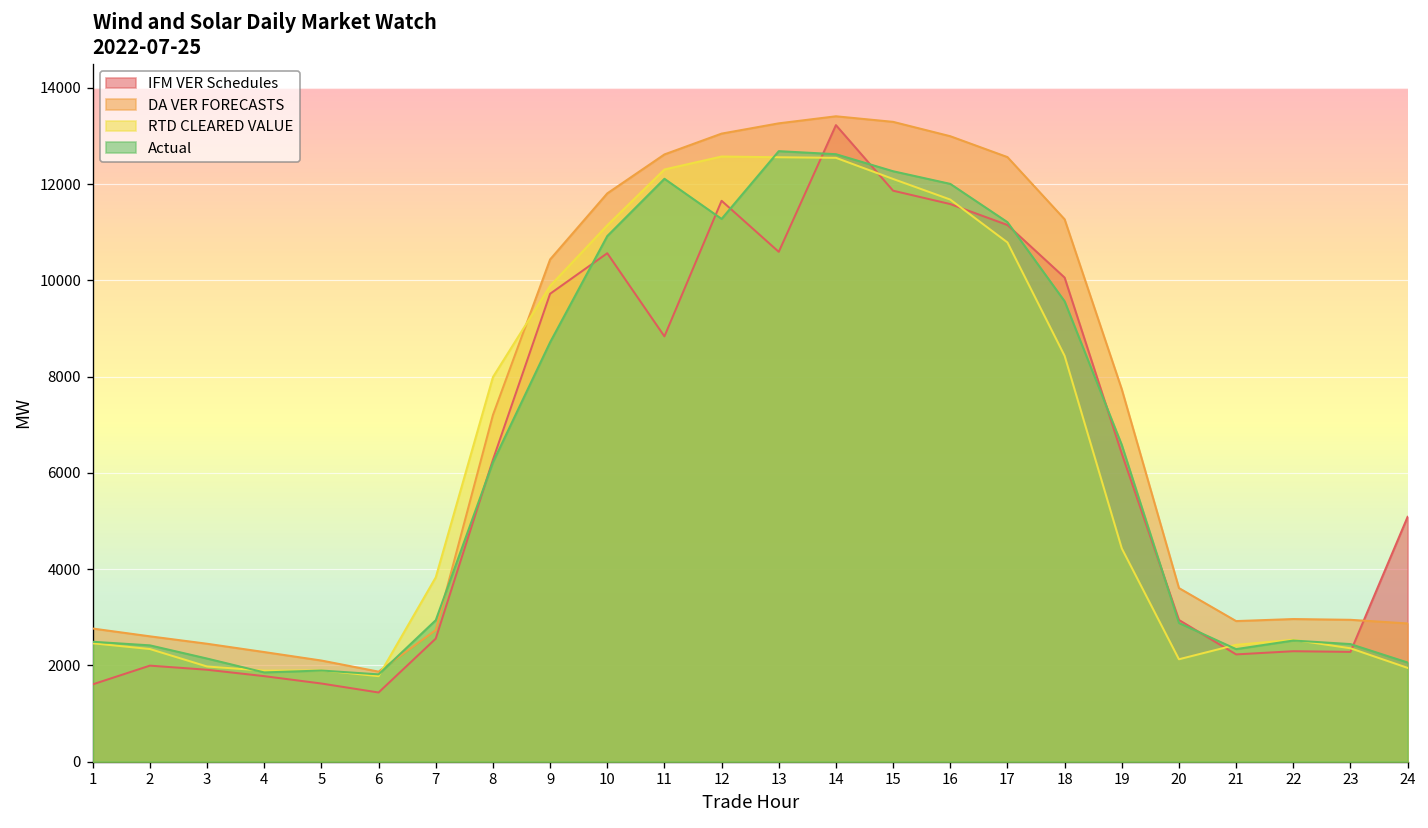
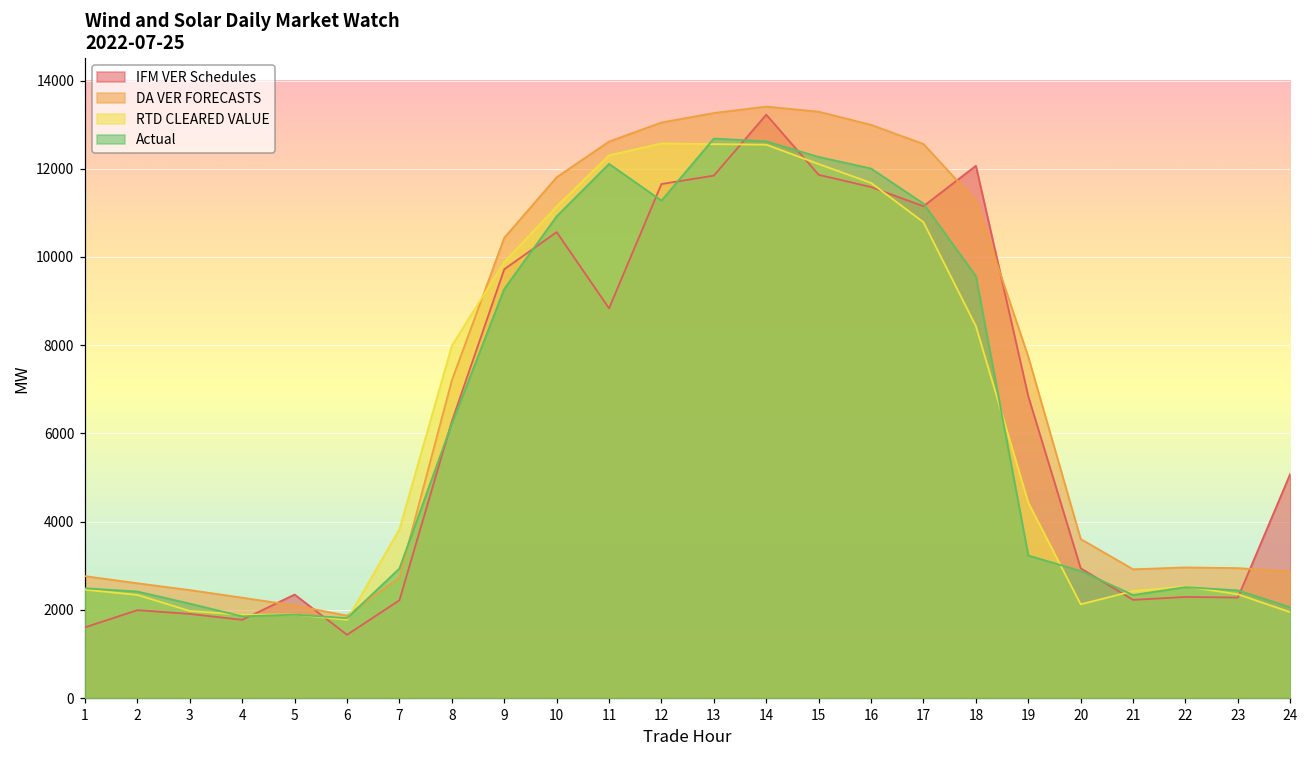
IFM VER Schedules, 5: 1600 -> 2300
IFM VER Schedules, 7: 2600 -> 2200
Actual, 9: 8700 -> 9300
IFM VER Schedules, 13: 10600 -> 11800
IFM VER Schedules, 18: 10100 -> 12100
IFM VER Schedules, 19: 6400 -> 6800
Actual, 19: 6600 -> 3200
